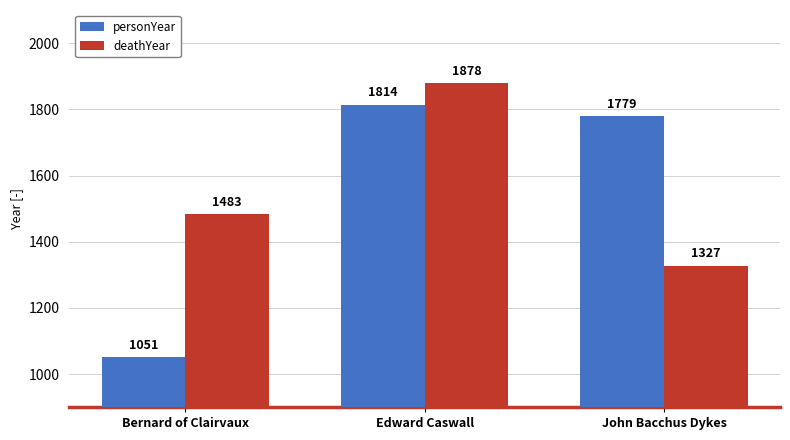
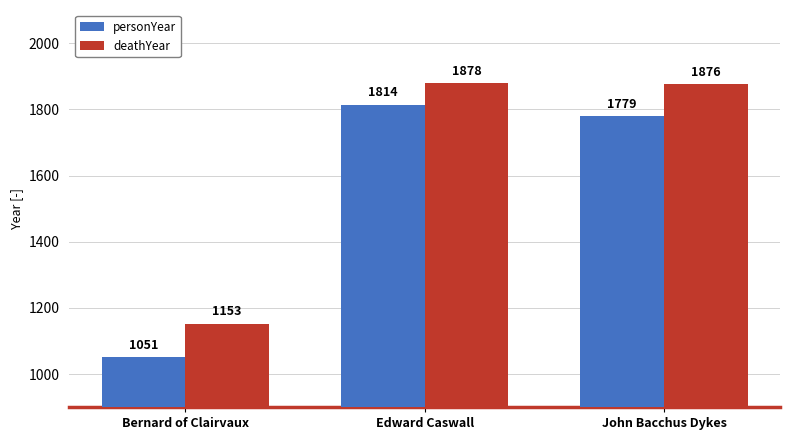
deathYear, Bernard of Clairvaux: 1483 -> 1153
deathYear, John Bacchus Dykes: 1327 -> 1876
